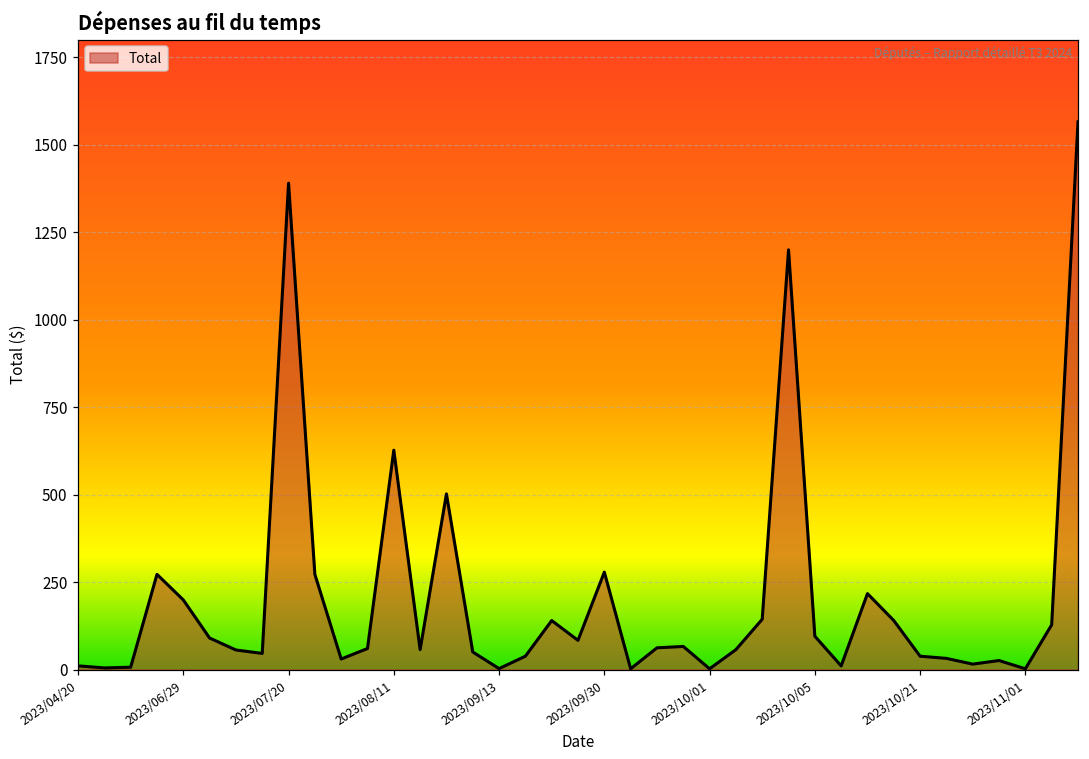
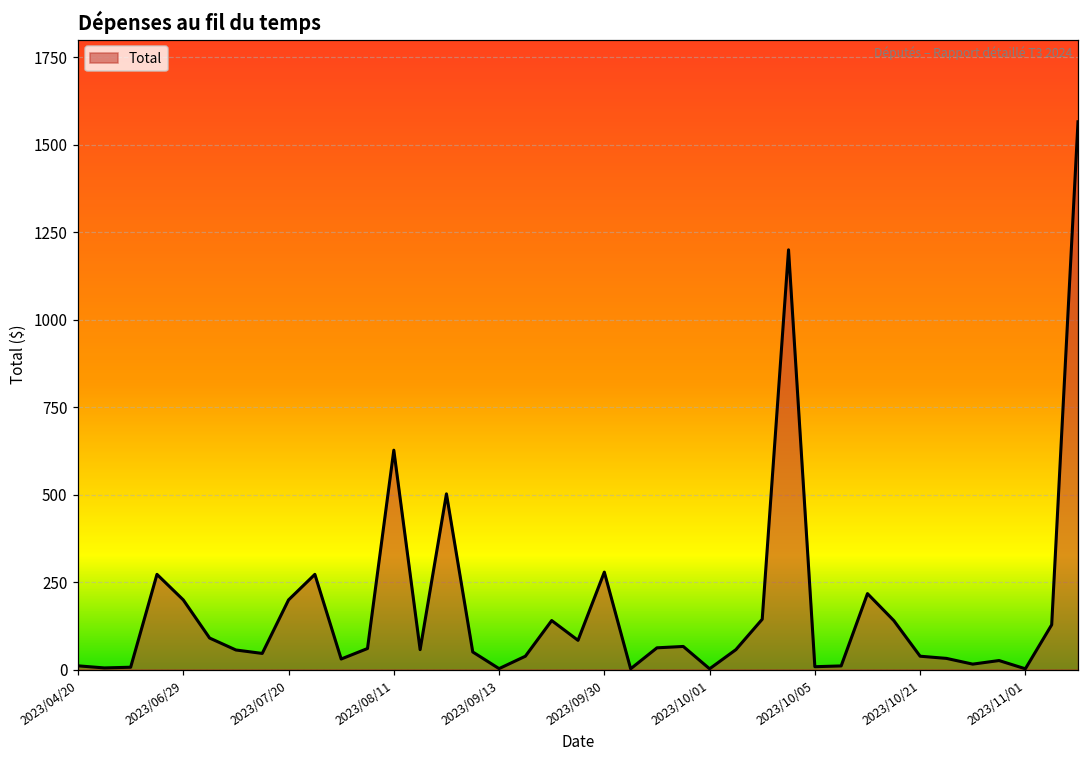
2023/07/20: 1390 -> 200
2023/10/05: 100 -> 10
